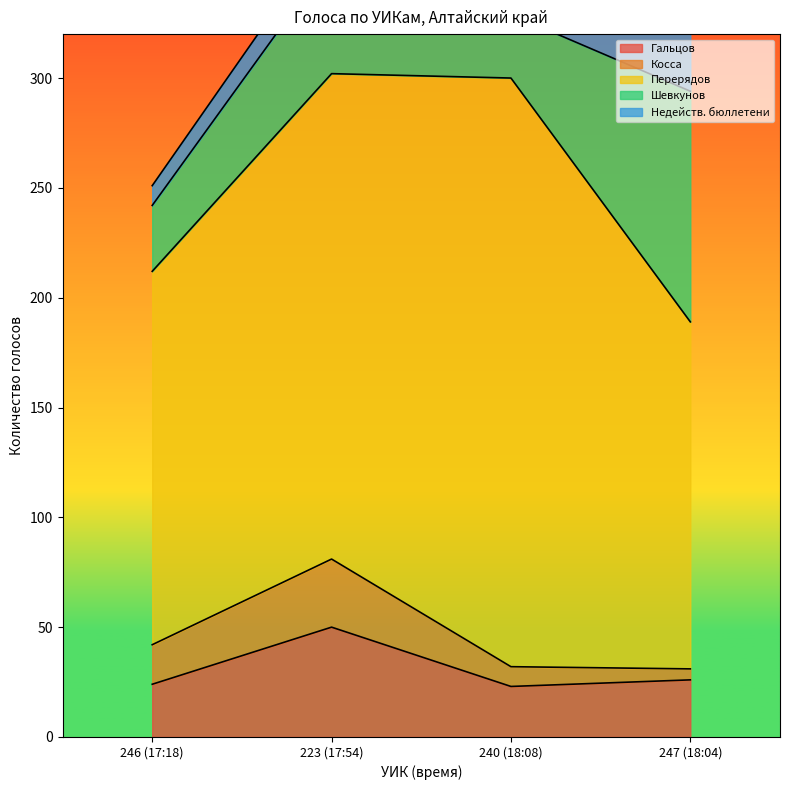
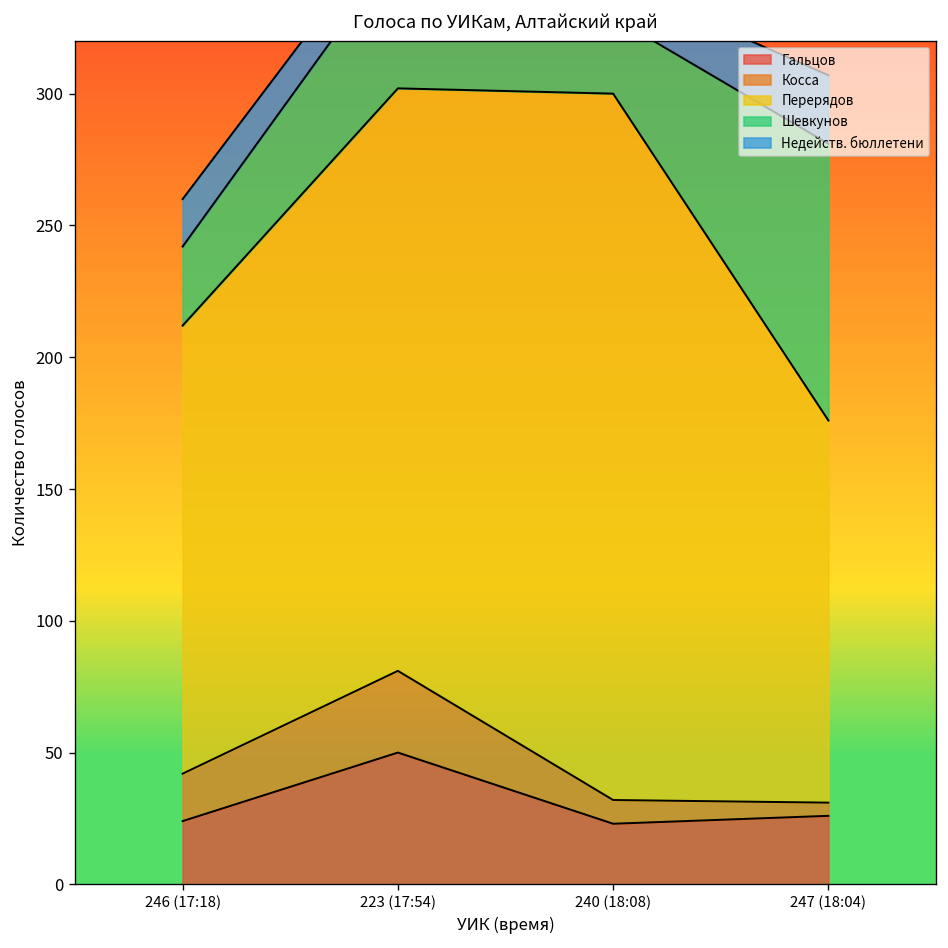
Недейств. бюллетени, 246 (17:18): 9 -> 18
Перерядов, 247 (18:04): 158 -> 145
